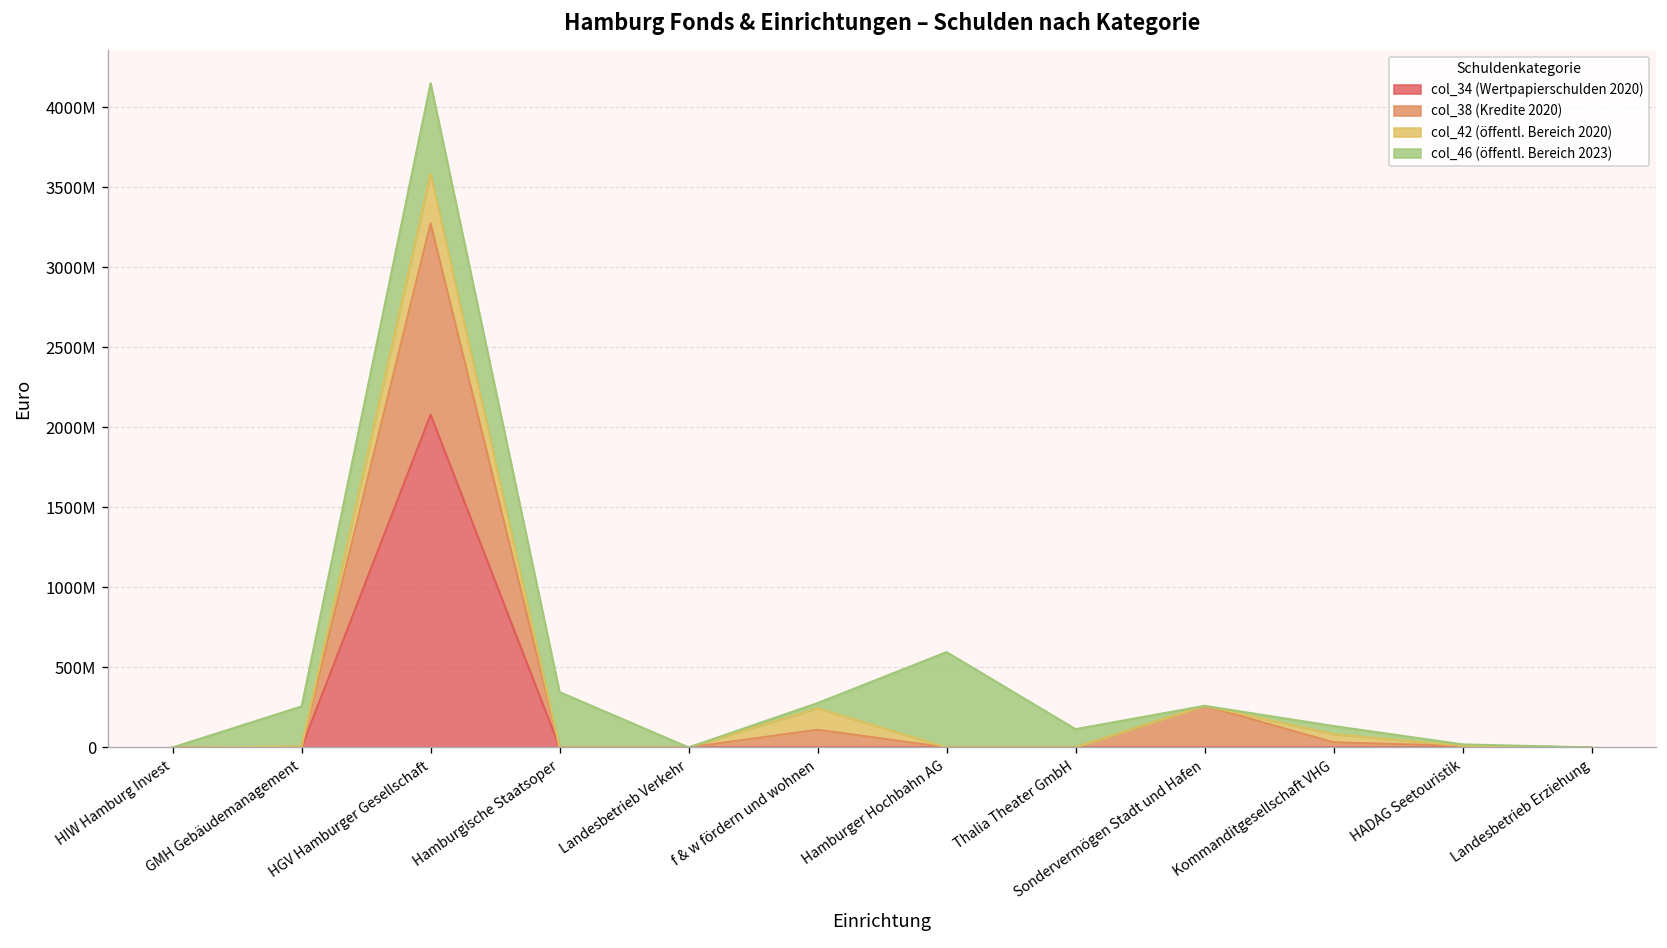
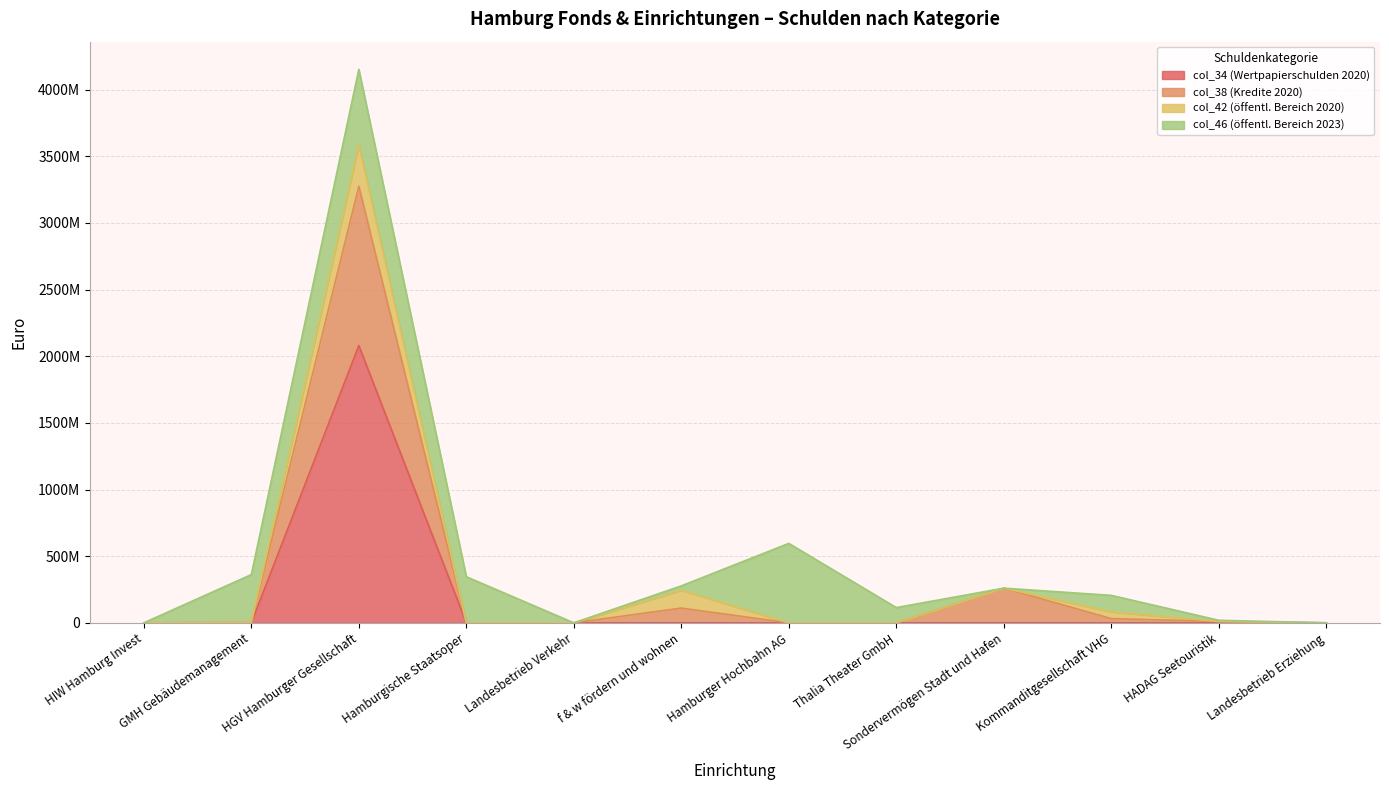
col_46 (öffentl. Bereich 2023), GMH Gebäudemanagement: 250000000 -> 360000000
col_46 (öffentl. Bereich 2023), Kommanditgesellschaft VHG: 50000000 -> 120000000
